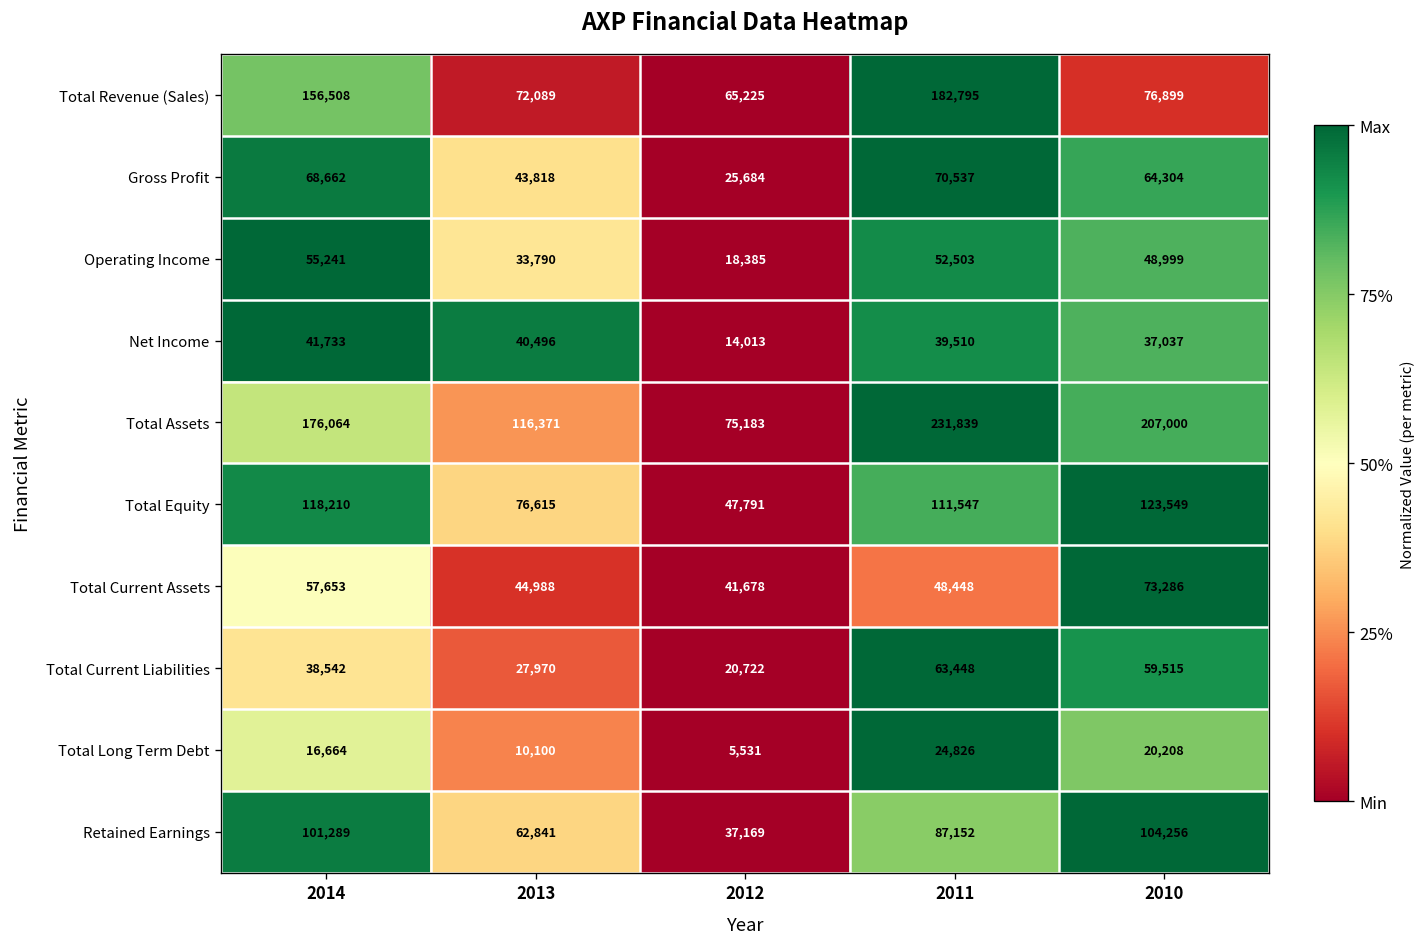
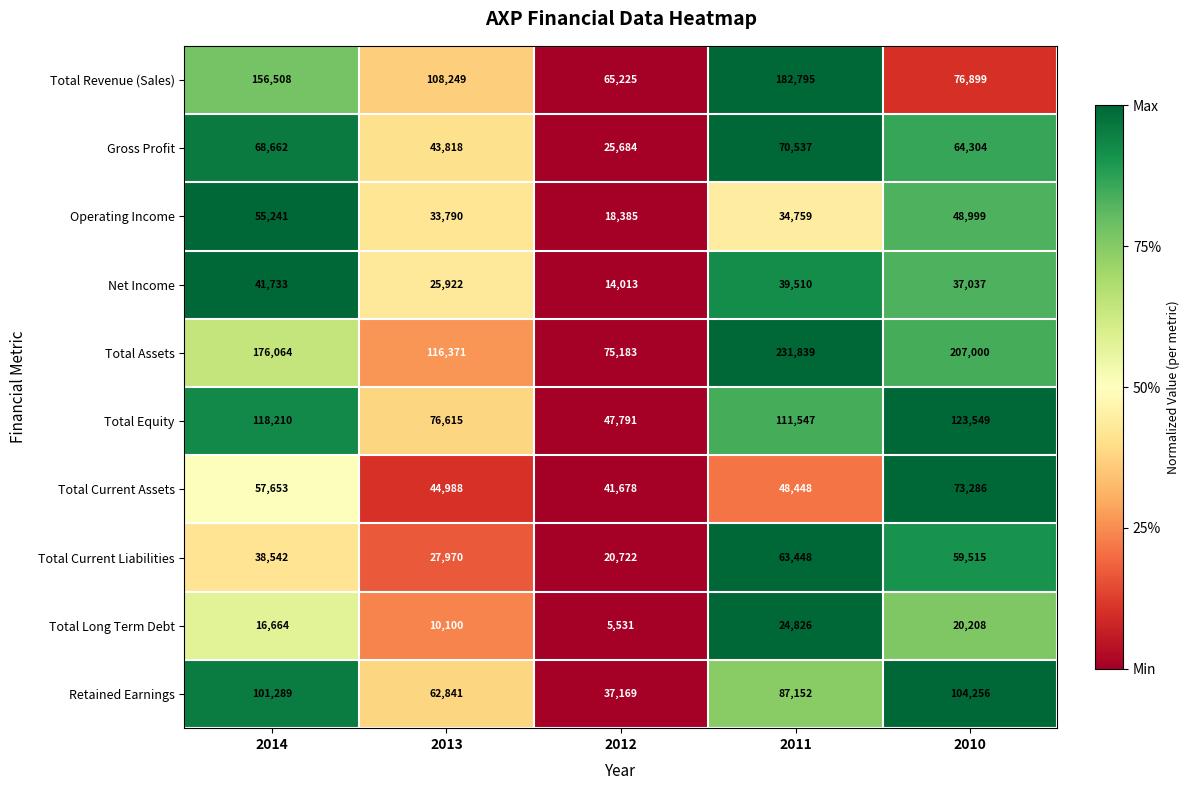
Total Revenue (Sales), 2013: 72,089 -> 108,249
Operating Income, 2011: 52,503 -> 34,759
Net Income, 2013: 40,496 -> 25,922
